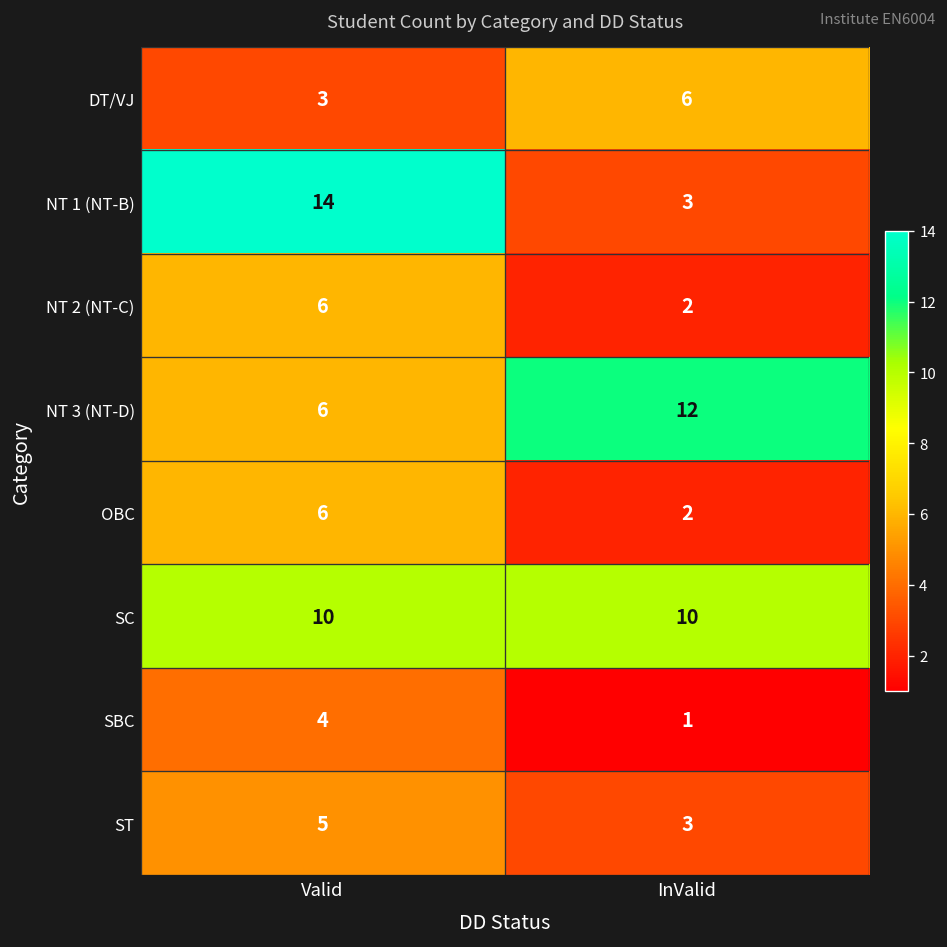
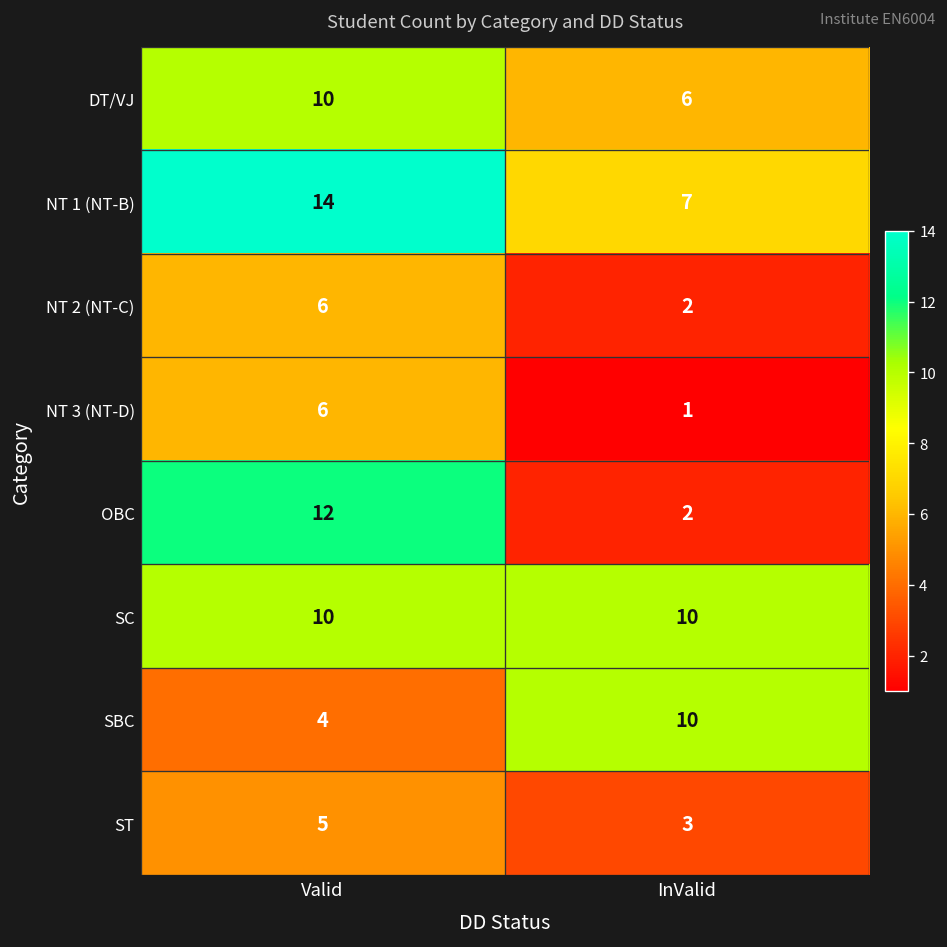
DT/VJ, Valid: 3 -> 10
NT 1 (NT-B), InValid: 3 -> 7
NT 3 (NT-D), InValid: 12 -> 1
OBC, Valid: 6 -> 12
SBC, InValid: 1 -> 10
